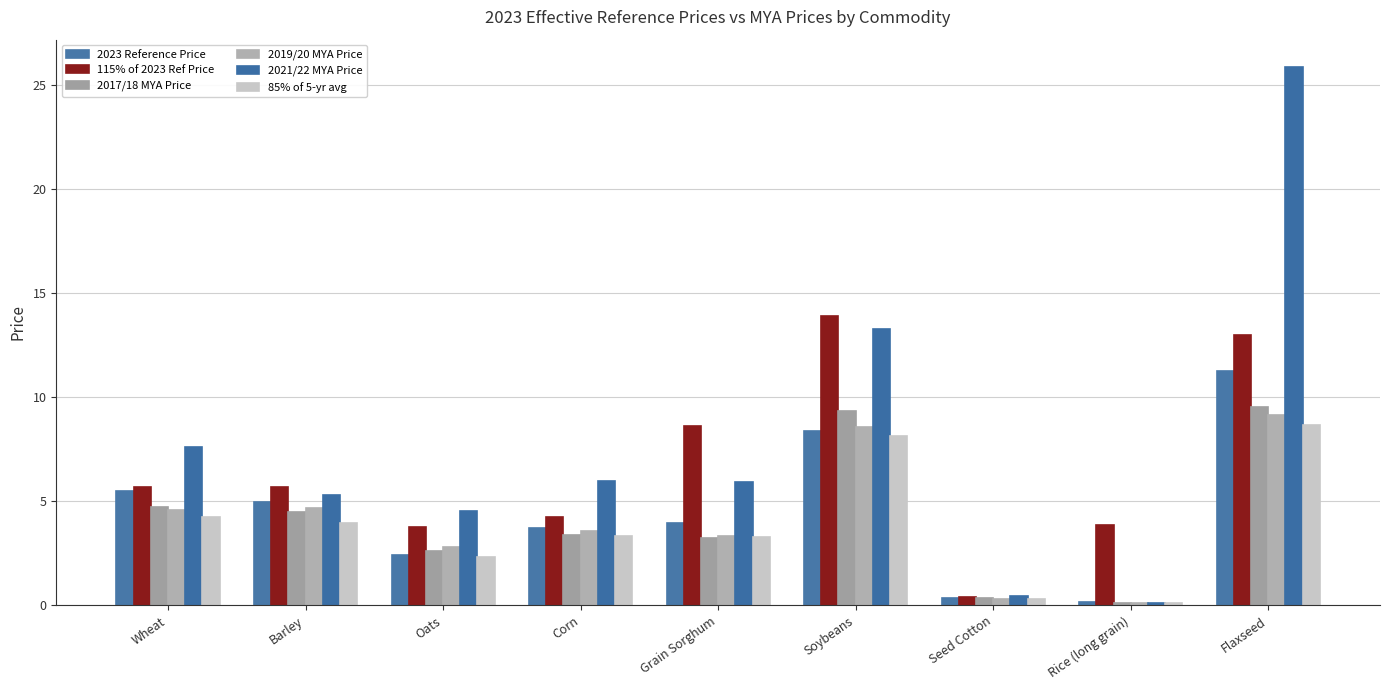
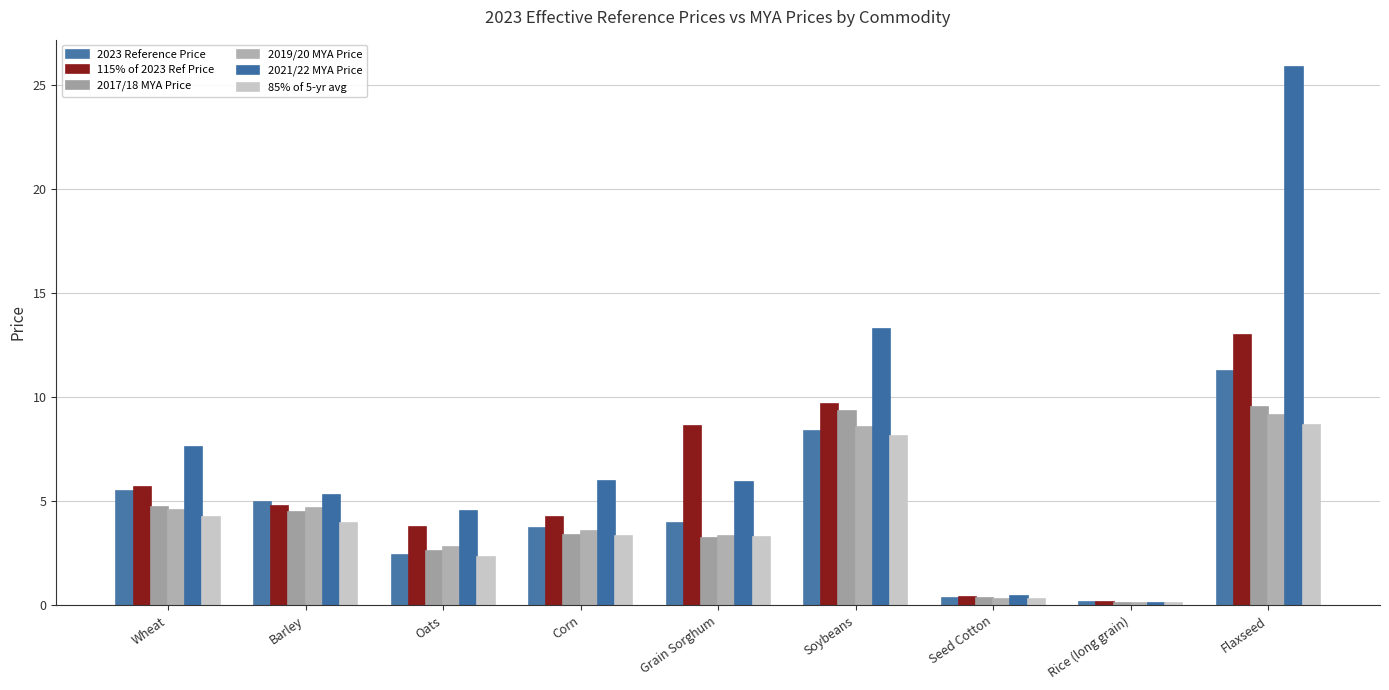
115% of 2023 Ref Price, Barley: 5.7 -> 4.8
115% of 2023 Ref Price, Soybeans: 13.9 -> 9.7
115% of 2023 Ref Price, Rice (long grain): 3.9 -> 0.2
